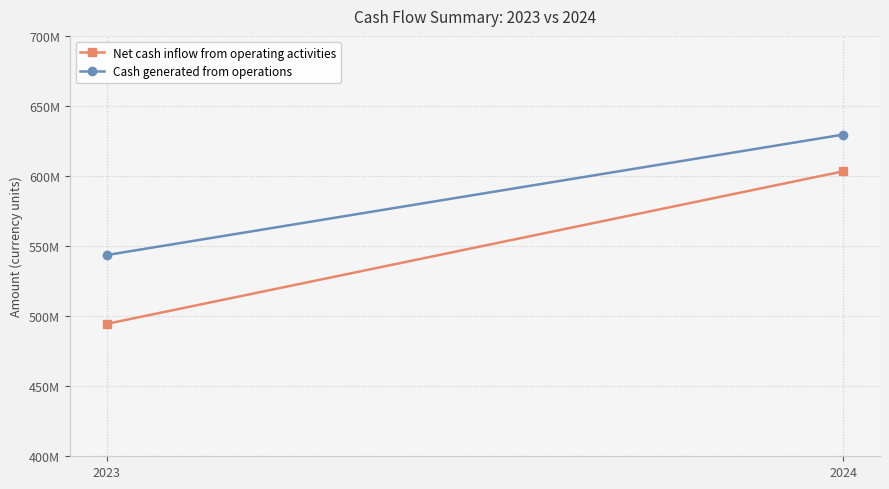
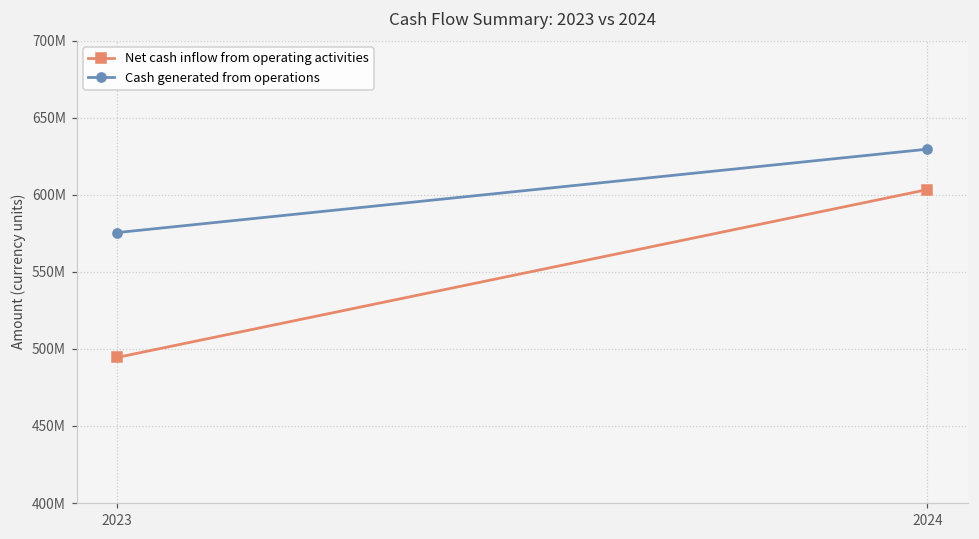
Cash generated from operations, 2023: 544000000 -> 575000000
